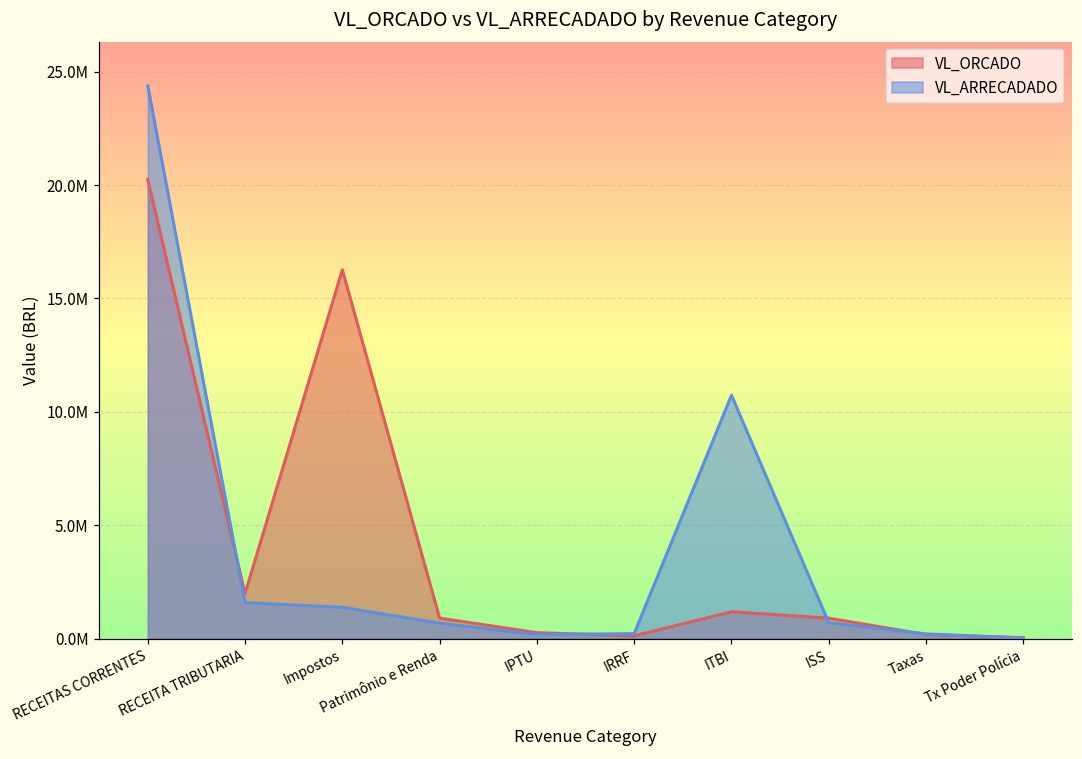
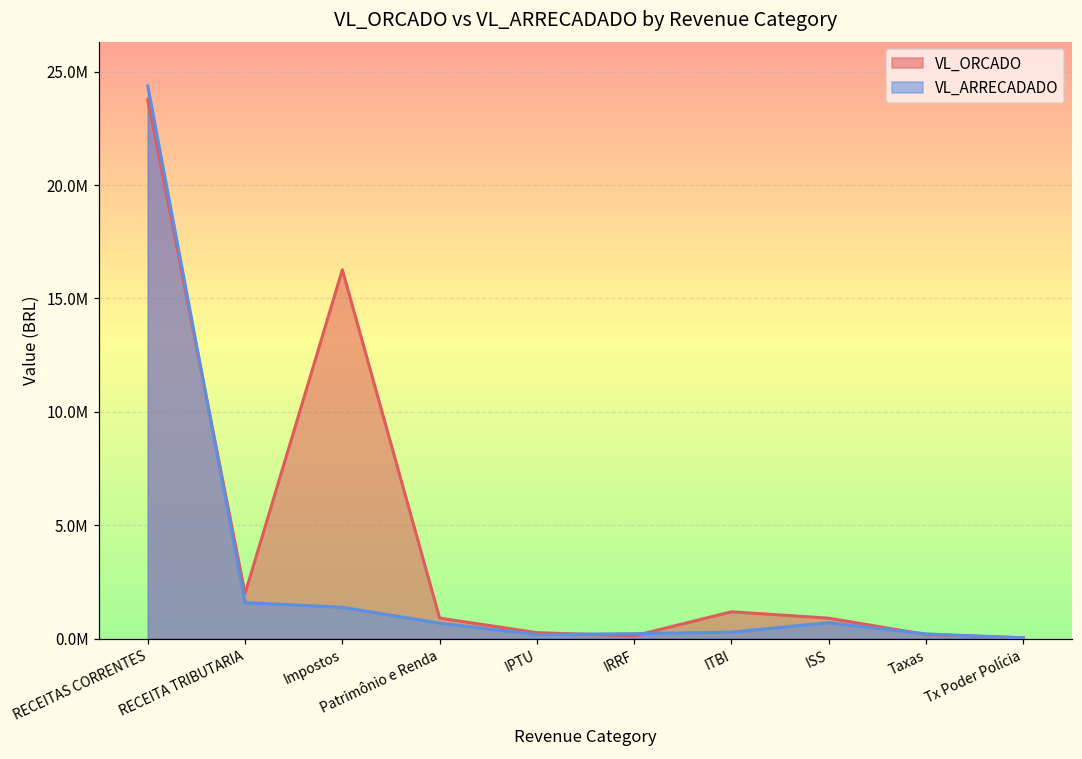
VL_ORCADO, RECEITAS CORRENTES: 20200000 -> 23800000
VL_ARRECADADO, ITBI: 10700000 -> 300000
